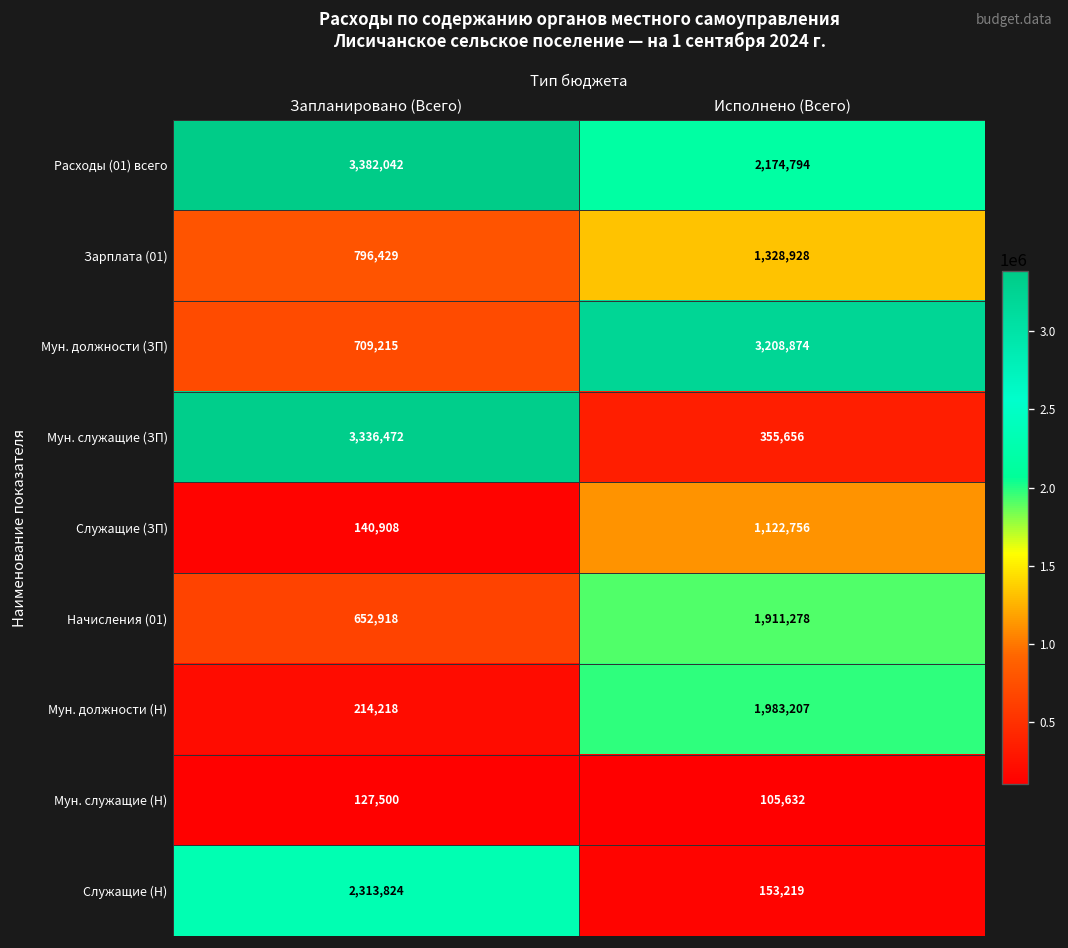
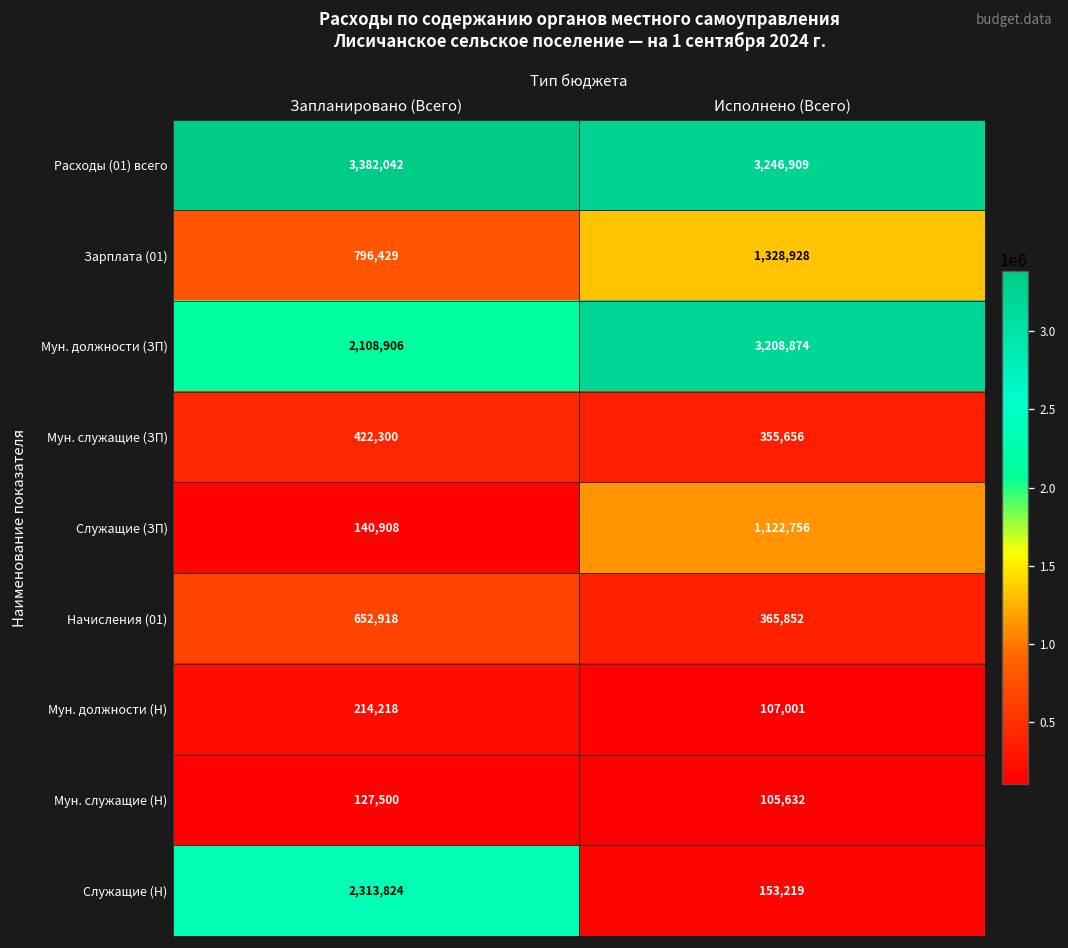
Расходы (01) всего, Исполнено (Всего): 2,174,794 -> 3,246,909
Мун. должности (ЗП), Запланировано (Всего): 709,215 -> 2,108,906
Мун. служащие (ЗП), Запланировано (Всего): 3,336,472 -> 422,300
Начисления (01), Исполнено (Всего): 1,911,278 -> 365,852
Мун. должности (Н), Исполнено (Всего): 1,983,207 -> 107,001
